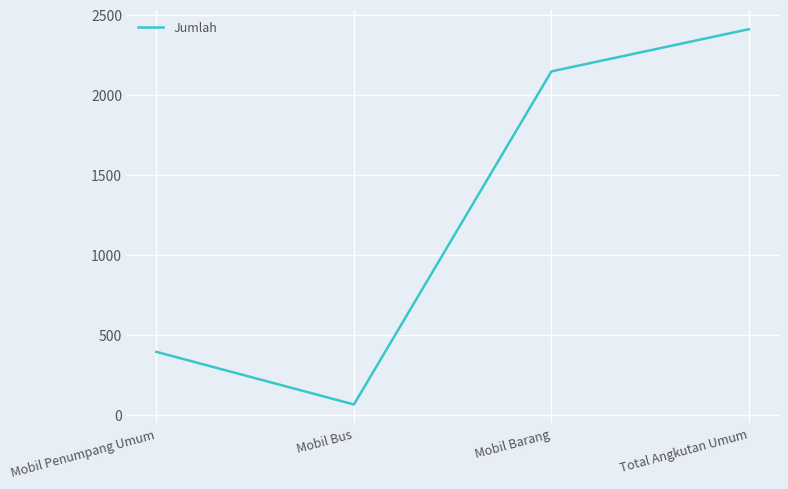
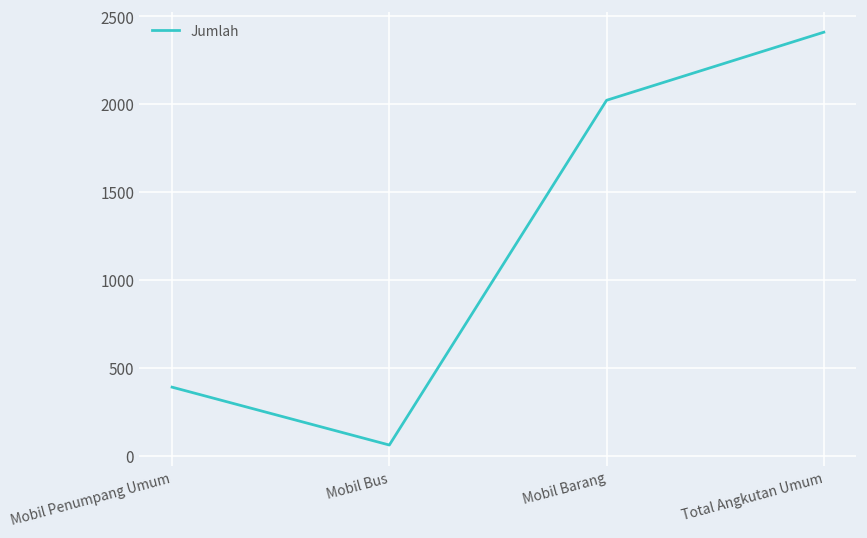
Mobil Barang: 2150 -> 2020
